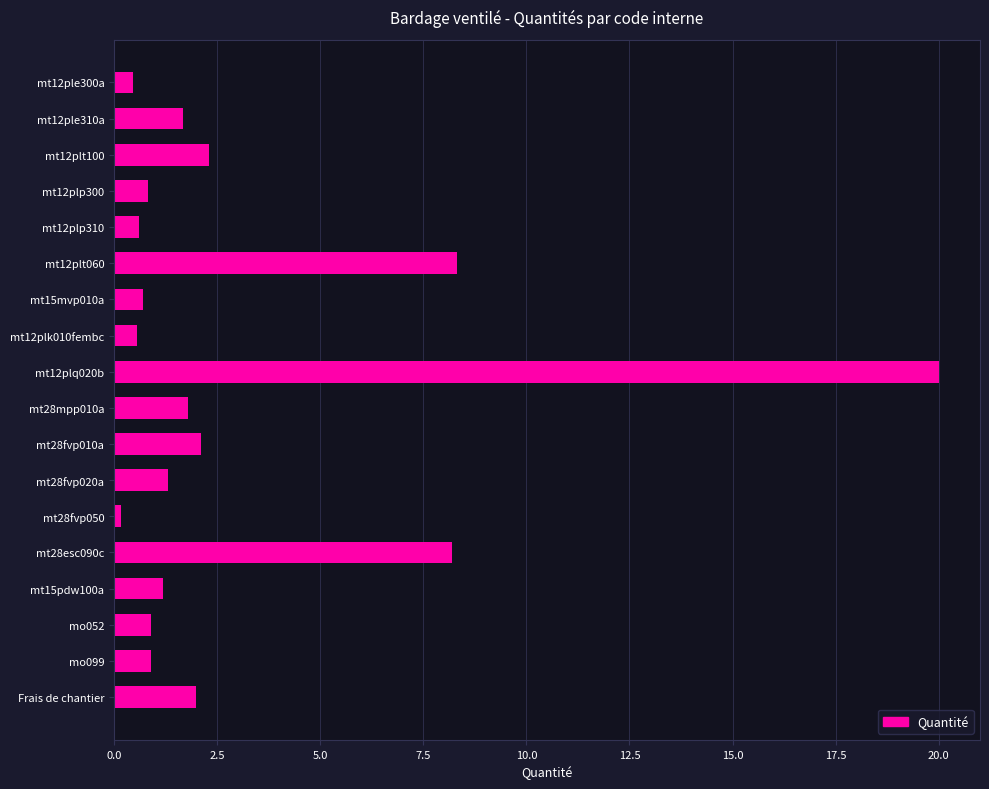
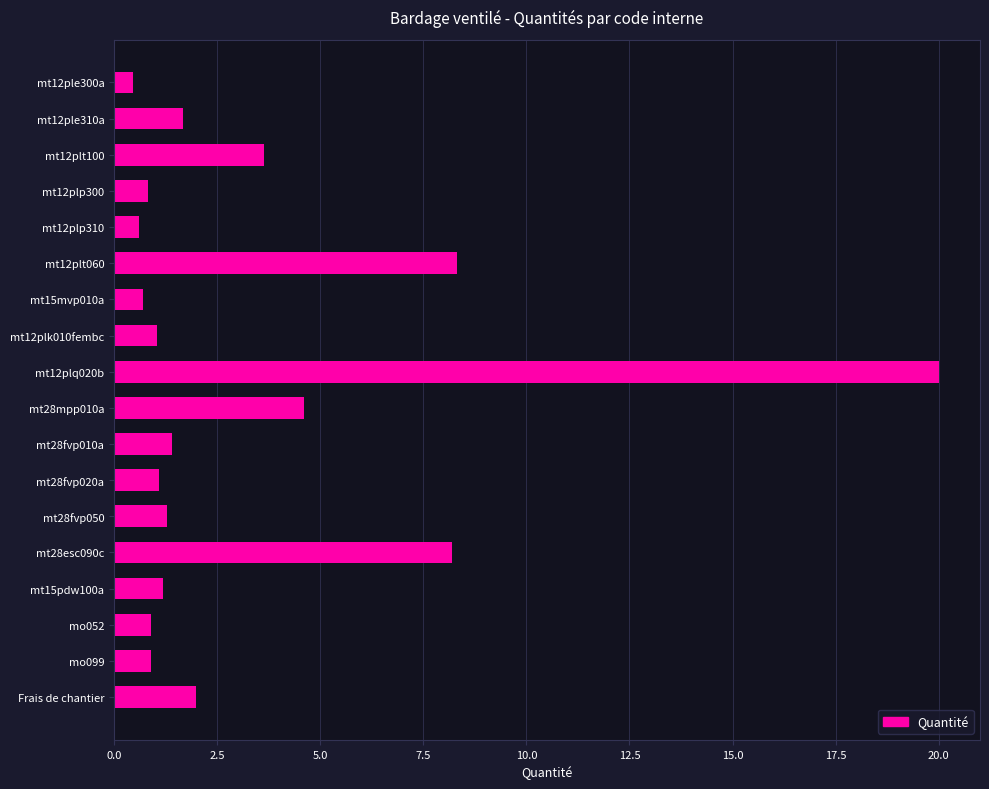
mt12plt100: 2.3 -> 3.6
mt12plk010fembc: 0.6 -> 1.1
mt28mpp010a: 1.8 -> 4.6
mt28fvp010a: 2.1 -> 1.4
mt28fvp020a: 1.3 -> 1.1
mt28fvp050: 0.2 -> 1.3
